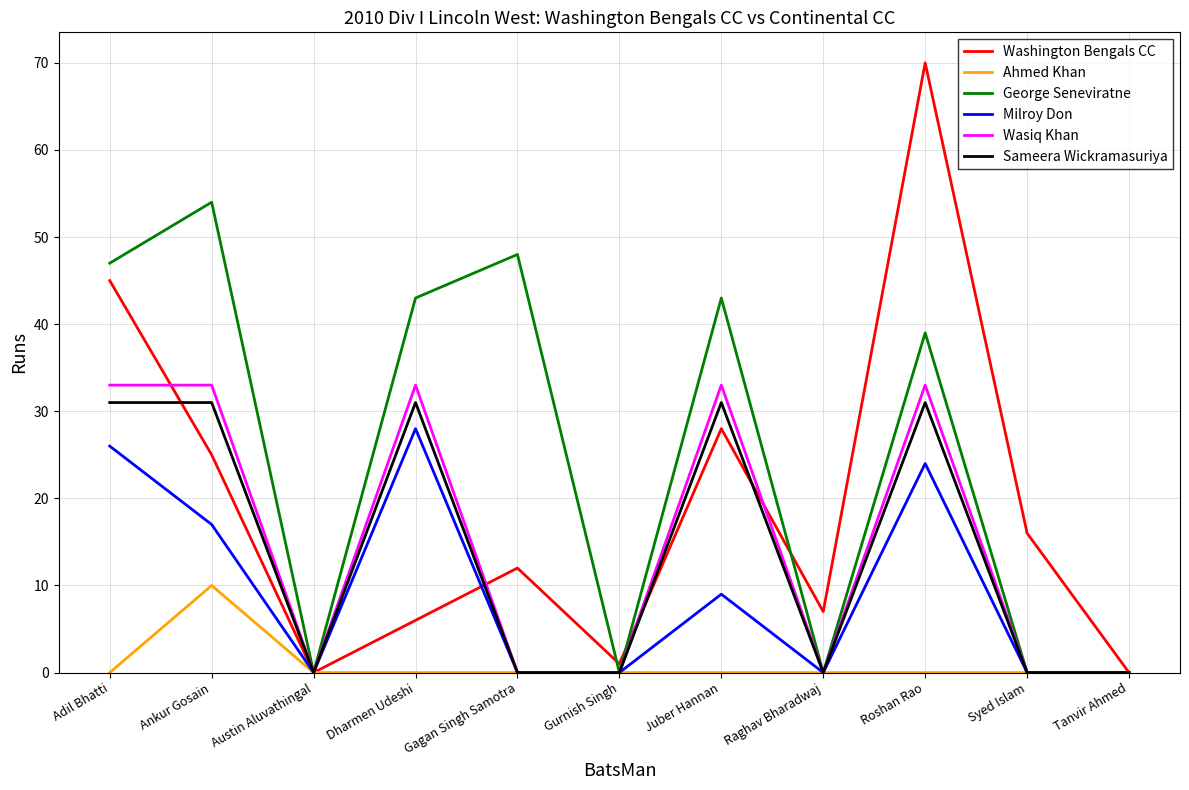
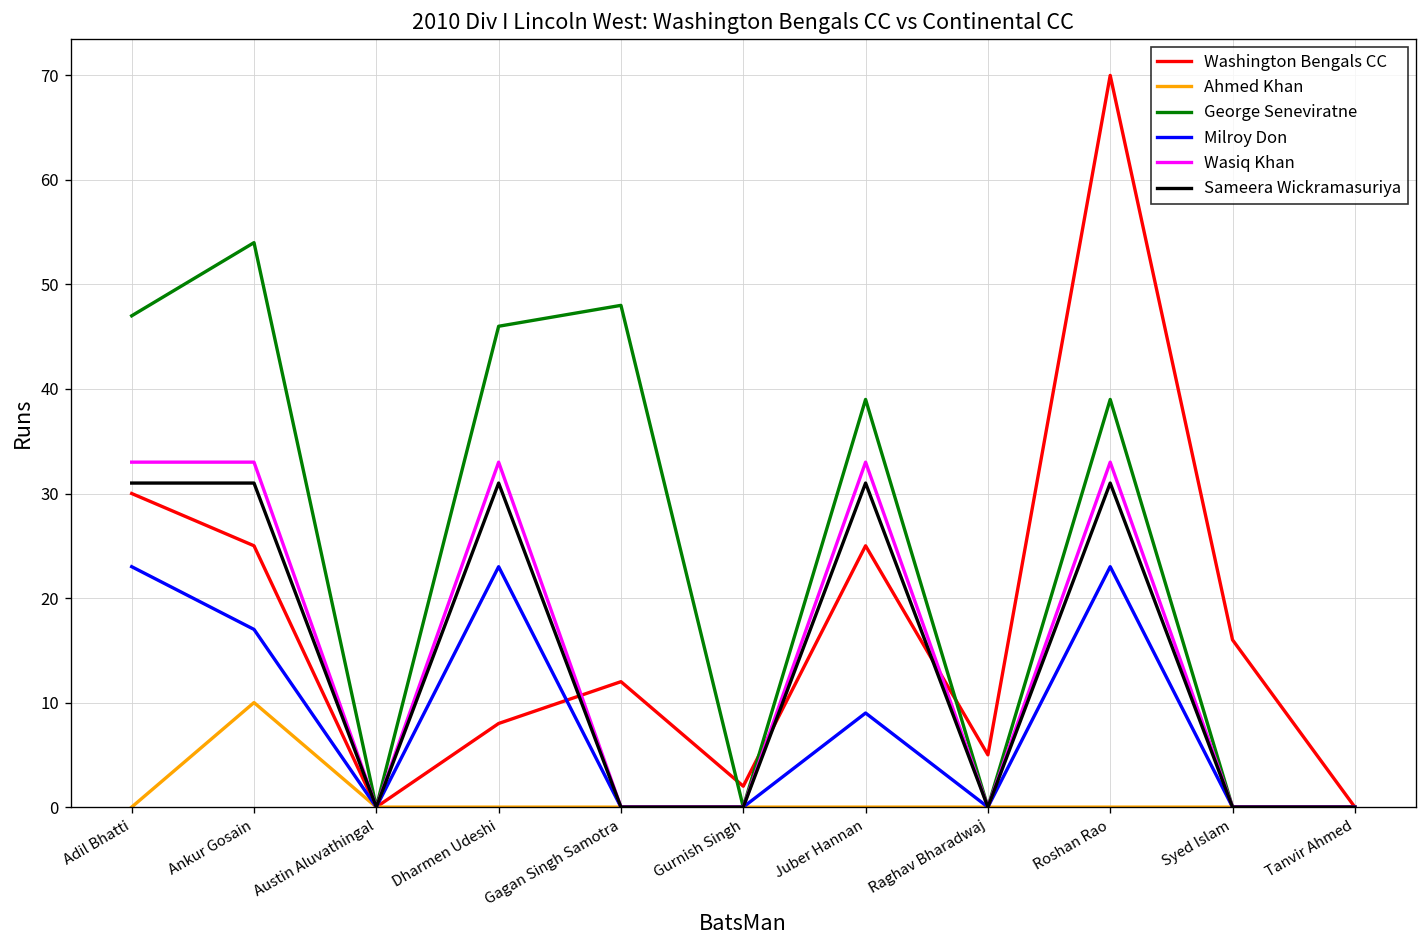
Washington Bengals CC, Adil Bhatti: 45 -> 30
Milroy Don, Adil Bhatti: 26 -> 23
Washington Bengals CC, Dharmen Udeshi: 6 -> 8
George Seneviratne, Dharmen Udeshi: 43 -> 46
Milroy Don, Dharmen Udeshi: 28 -> 23
Washington Bengals CC, Gurnish Singh: 1 -> 2
Washington Bengals CC, Juber Hannan: 28 -> 25
George Seneviratne, Juber Hannan: 43 -> 39
Washington Bengals CC, Raghav Bharadwaj: 7 -> 5
Milroy Don, Roshan Rao: 24 -> 23
